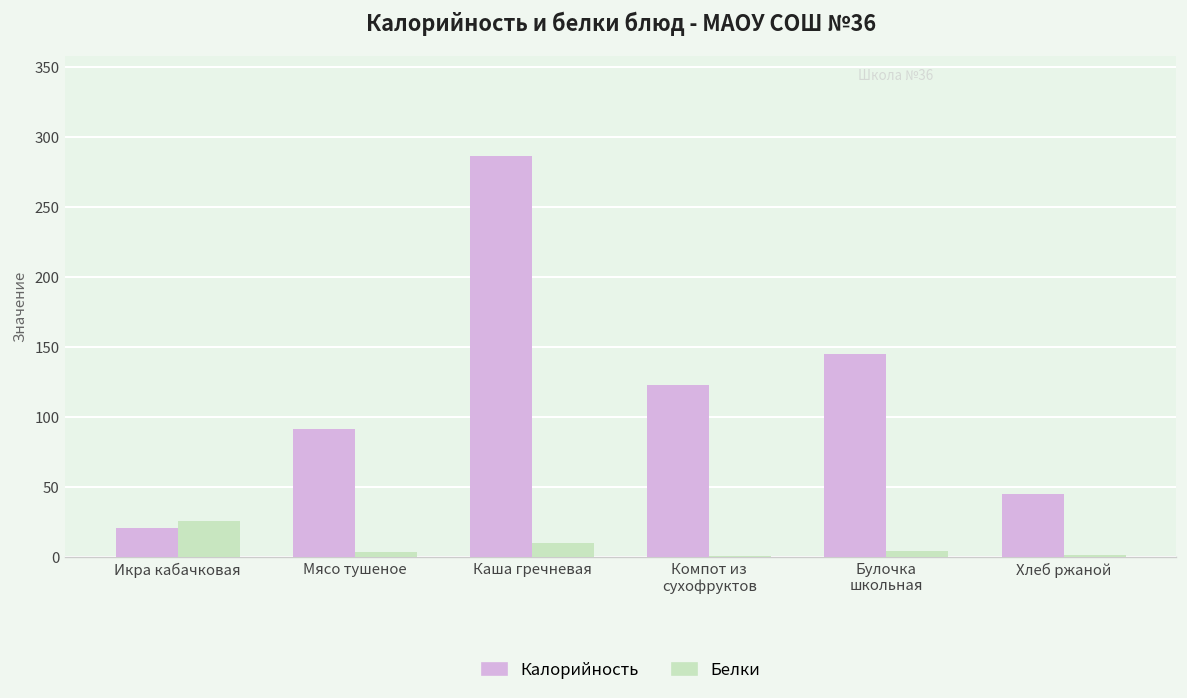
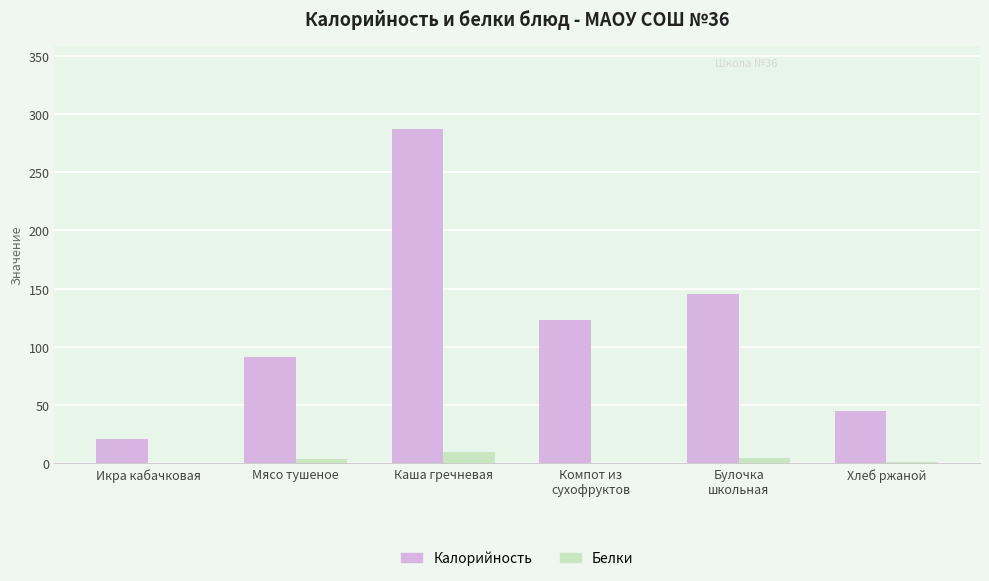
Белки, Икра кабачковая: 26 -> 0
